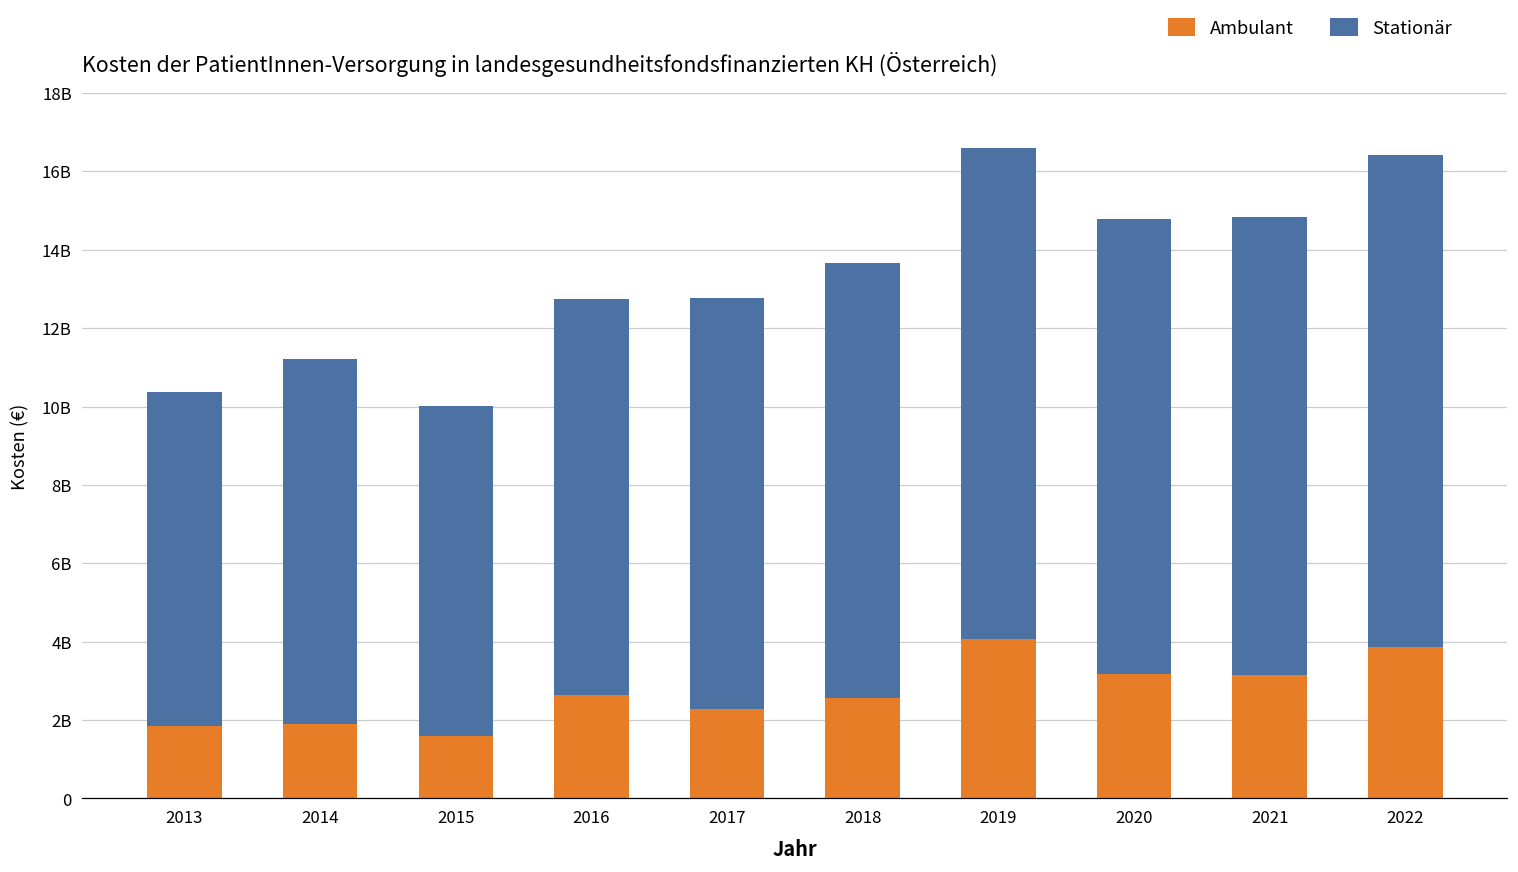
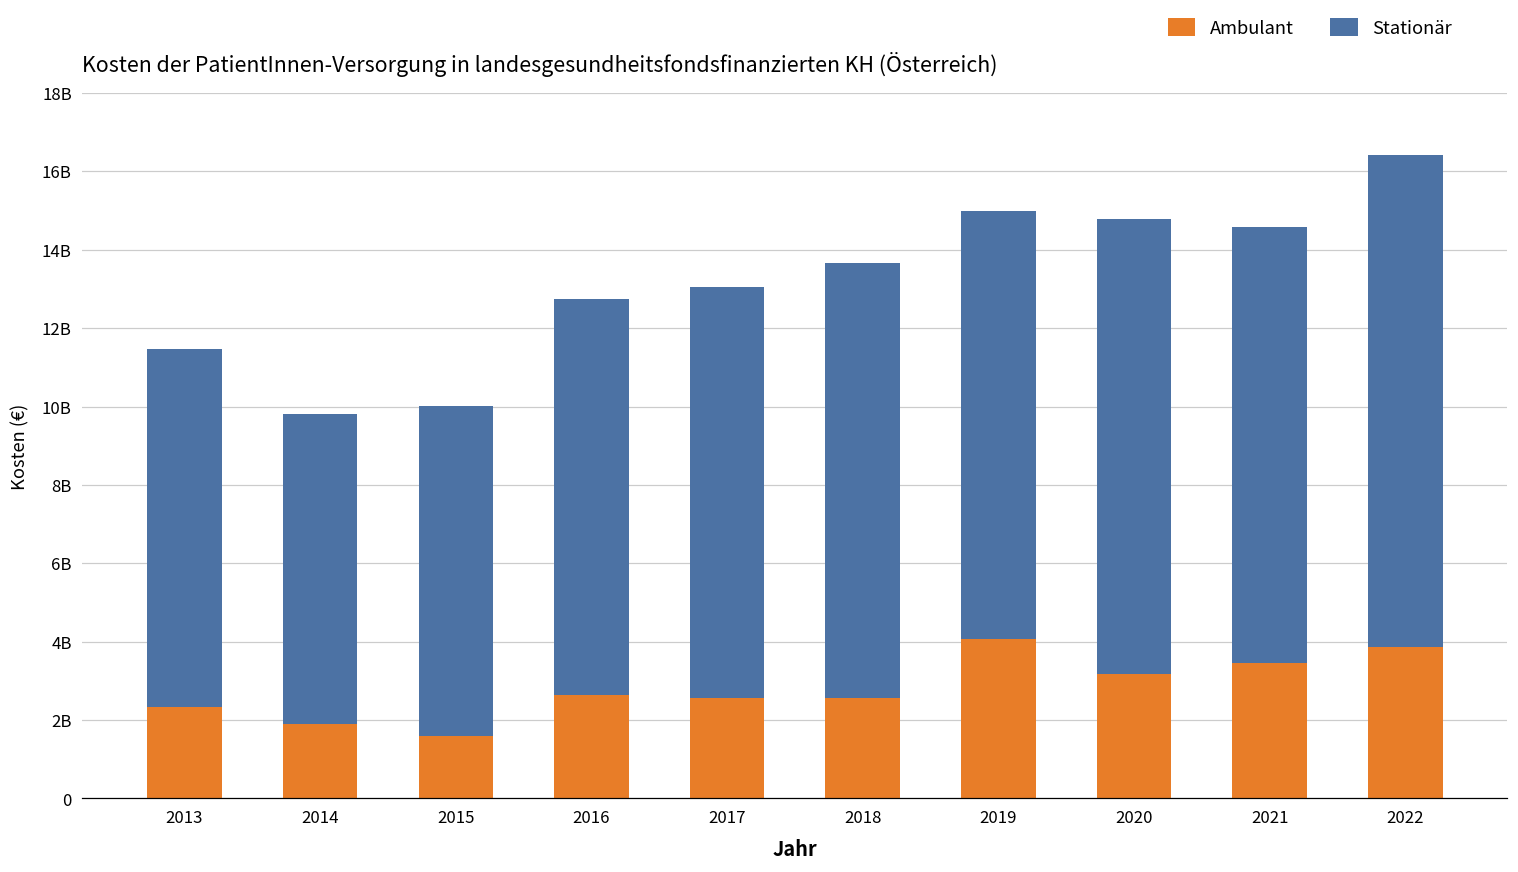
Ambulant, 2013: 1800000000 -> 2300000000
Stationär, 2013: 8500000000 -> 9100000000
Stationär, 2014: 9300000000 -> 7900000000
Ambulant, 2017: 2300000000 -> 2600000000
Stationär, 2019: 12500000000 -> 10900000000
Ambulant, 2021: 3100000000 -> 3500000000
Stationär, 2021: 11700000000 -> 11100000000
